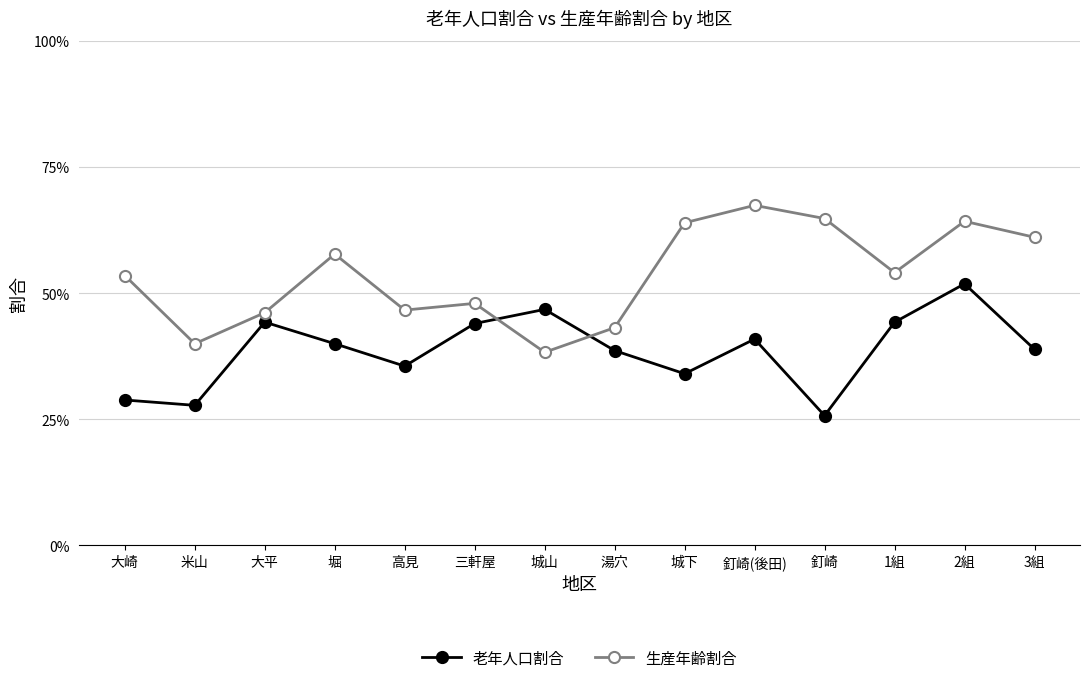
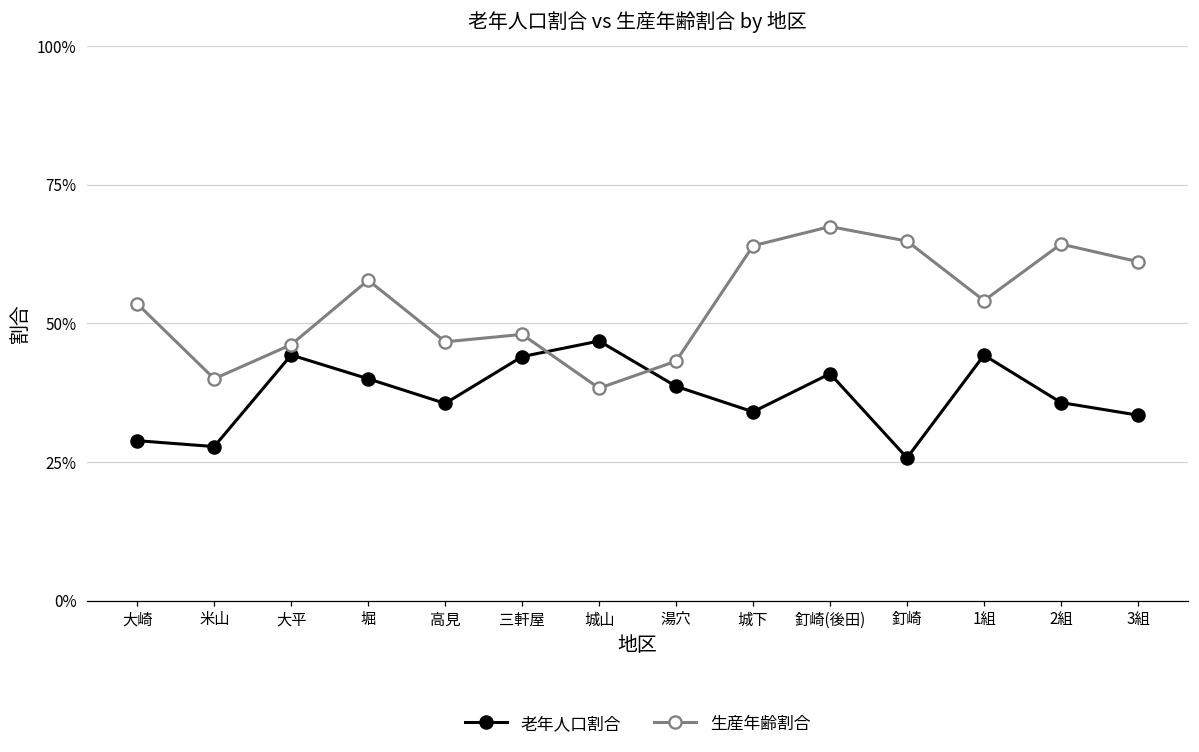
老年人口割合, 2組: 52% -> 36%
老年人口割合, 3組: 39% -> 33%
